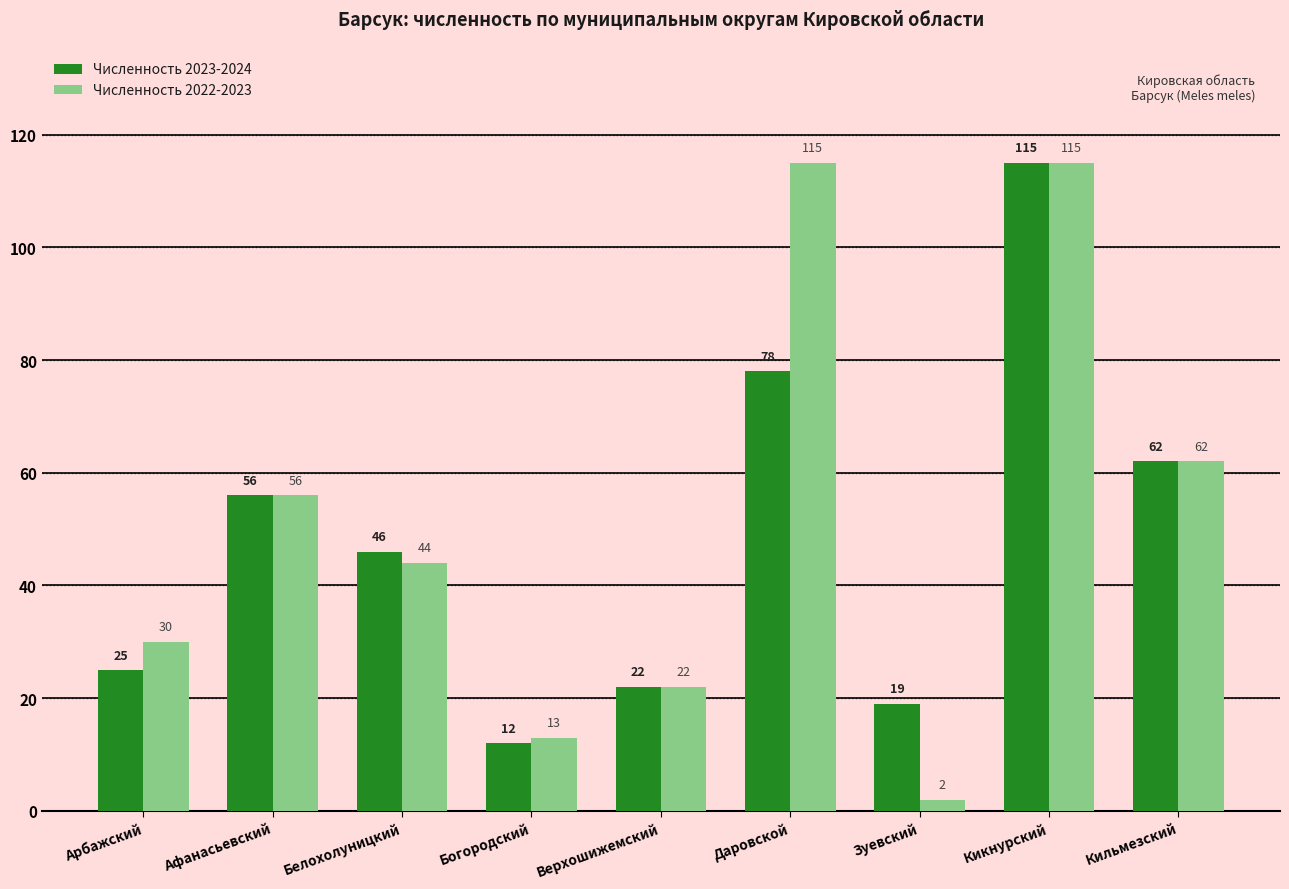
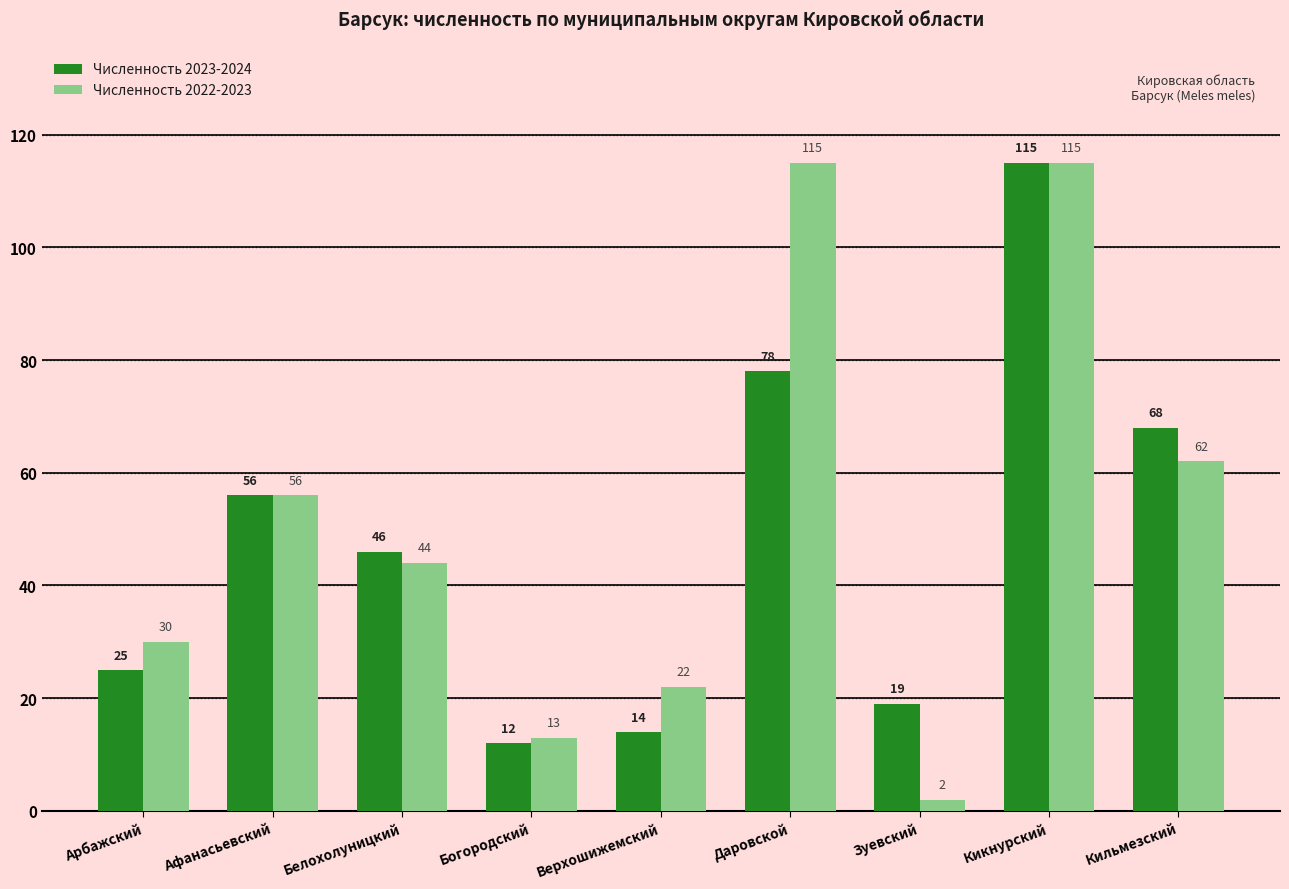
Численность 2023-2024, Верхошижемский: 22 -> 14
Численность 2023-2024, Кильмезский: 62 -> 68
